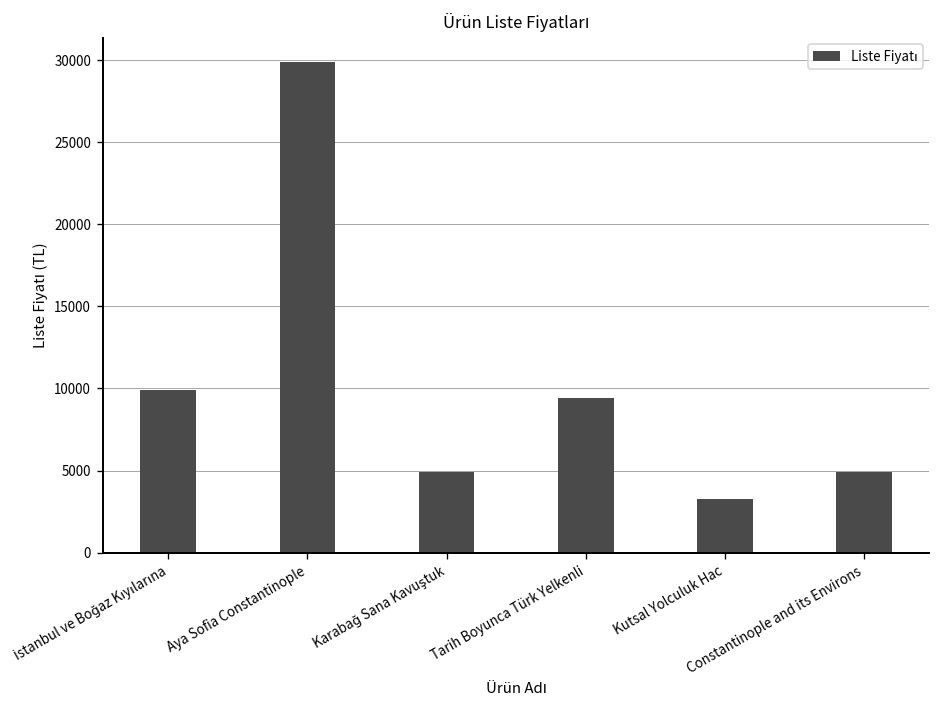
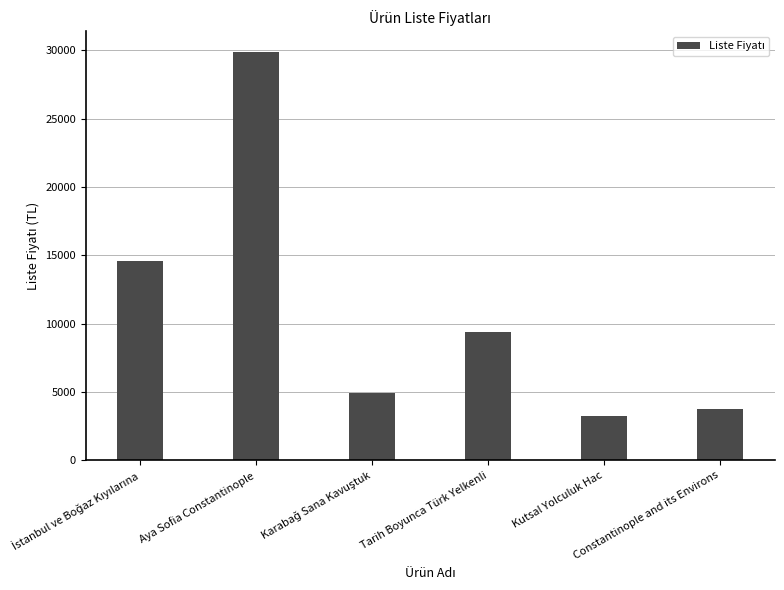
İstanbul ve Boğaz Kıyılarına: 9900 -> 14600
Constantinople and its Environs: 4900 -> 3800
